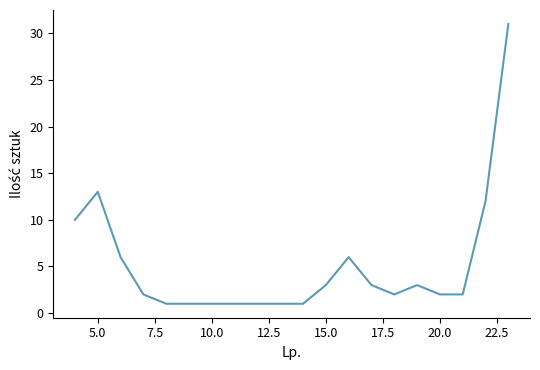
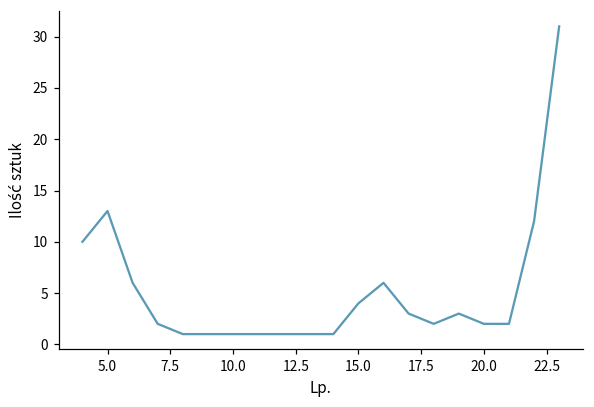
15.0: 3 -> 4
